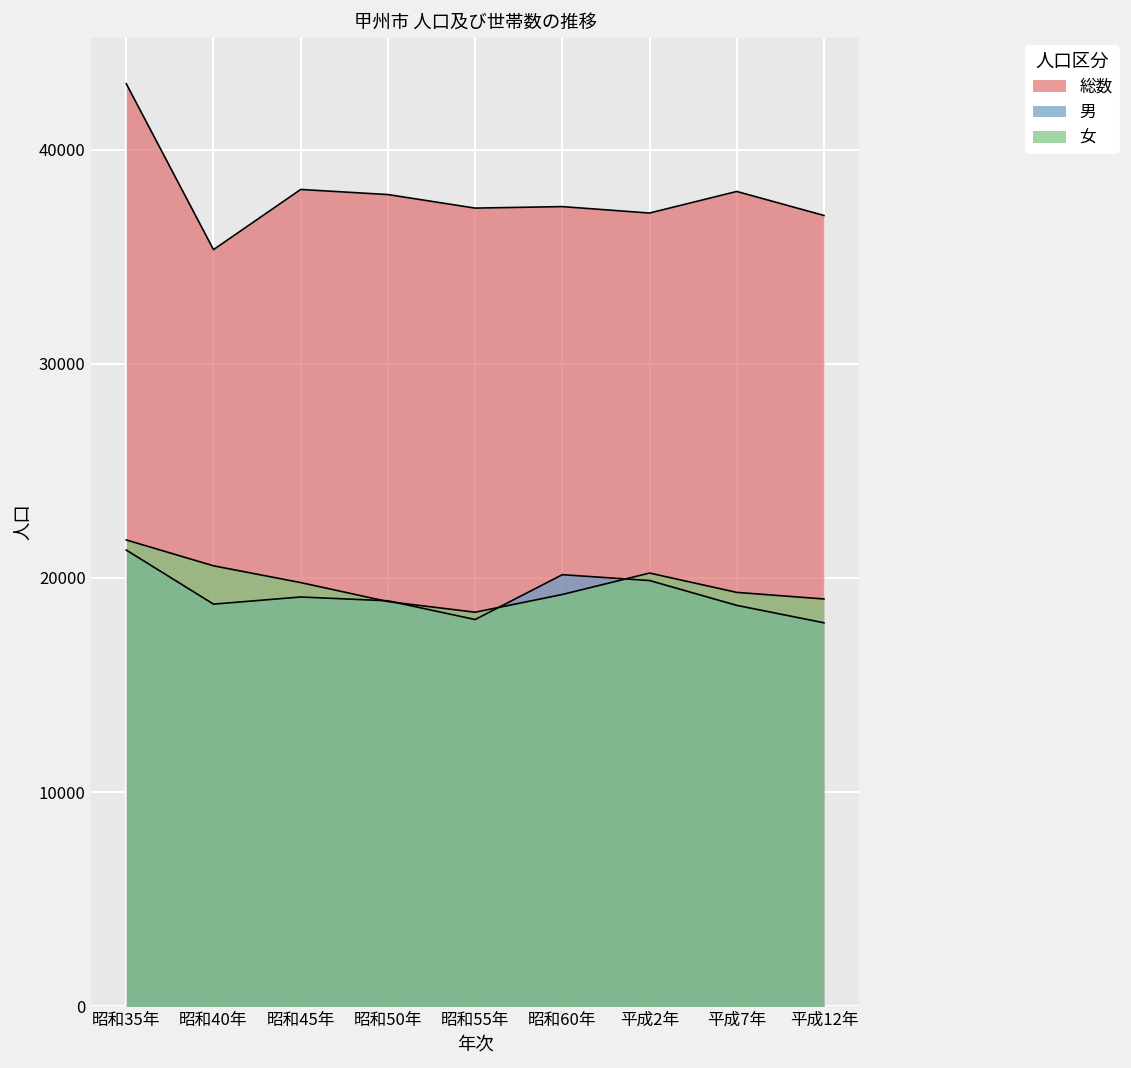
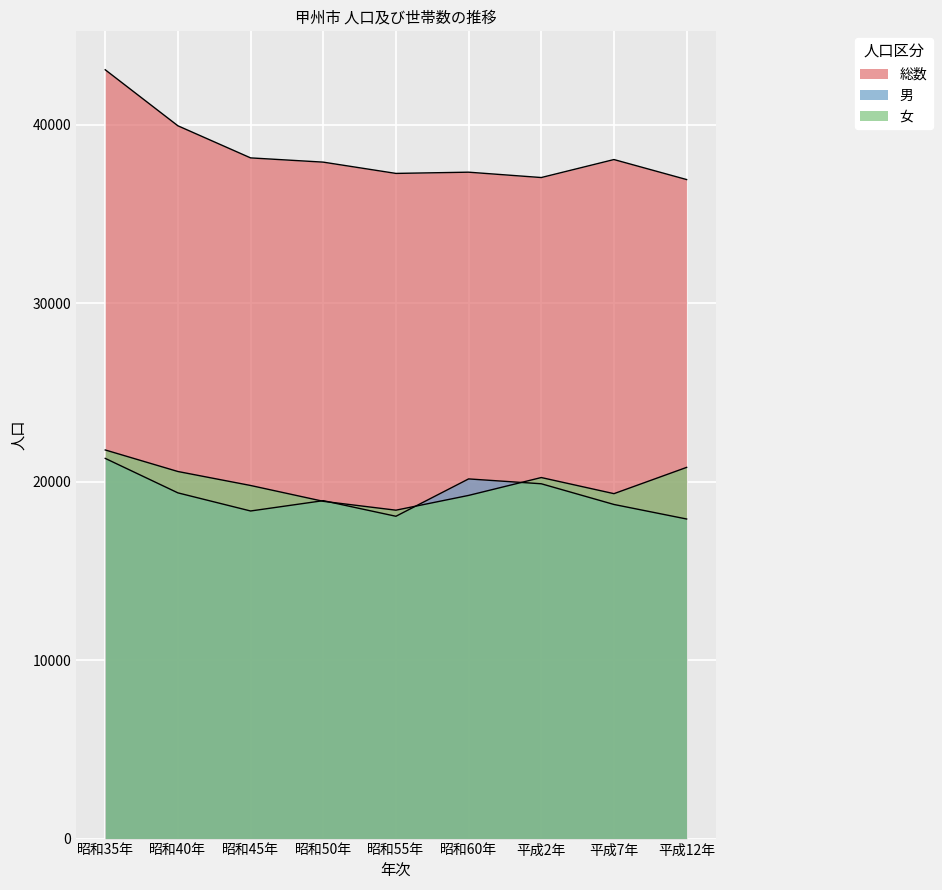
総数, 昭和40年: 35300 -> 39900
男, 昭和40年: 18800 -> 19400
男, 昭和45年: 19100 -> 18400
女, 平成12年: 19000 -> 20800
